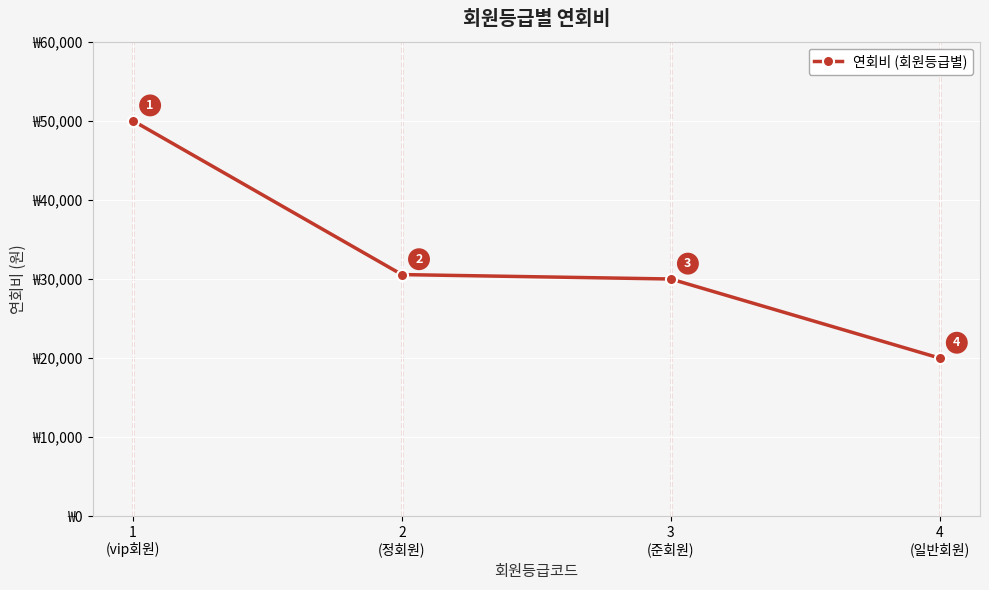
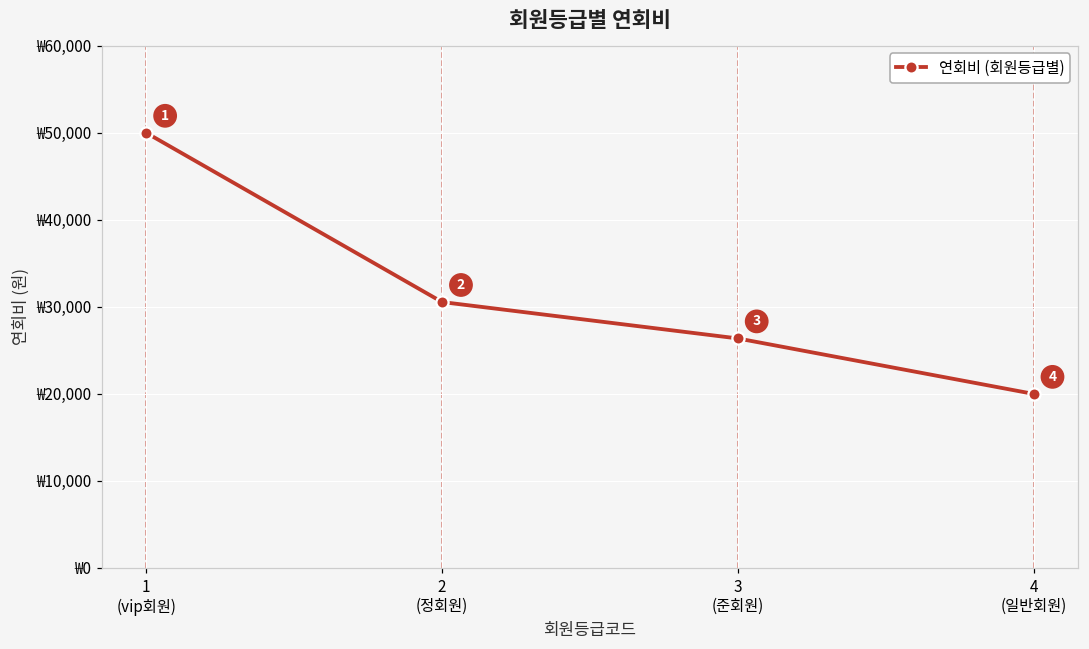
3 (준회원): ₩30,000 -> ₩26,000
